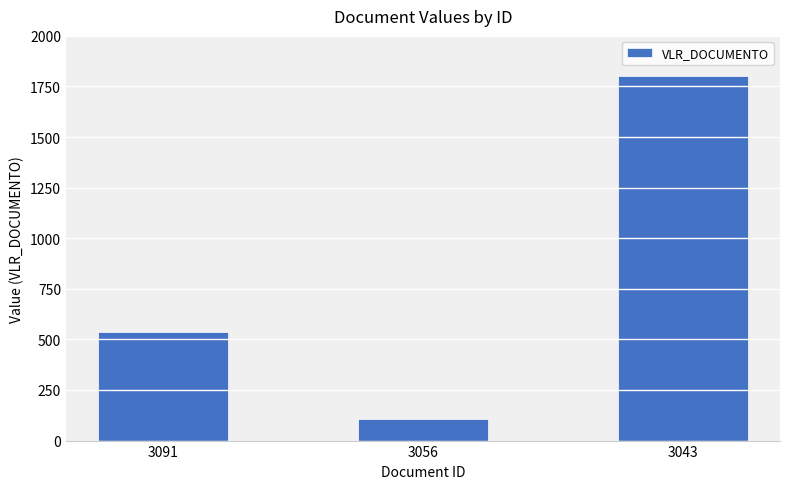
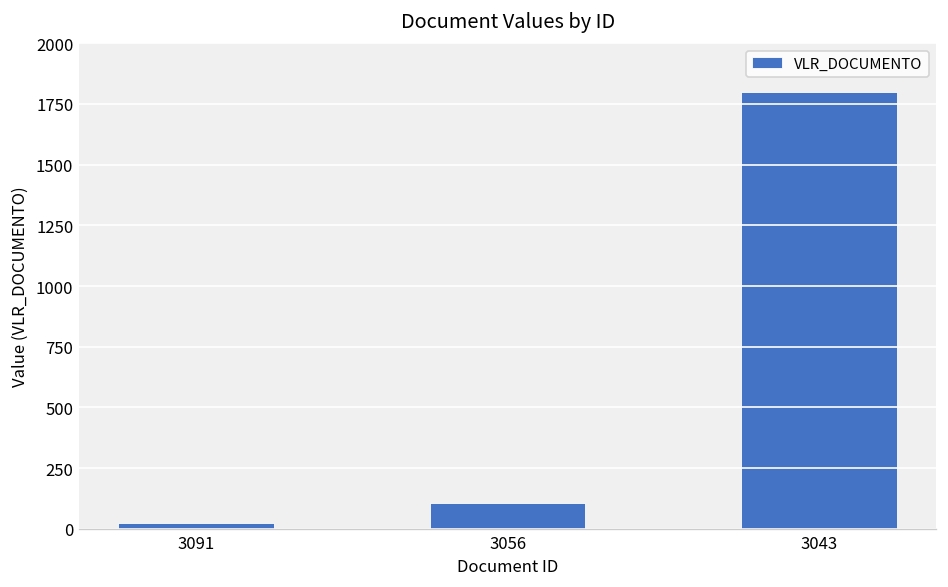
3091: 540 -> 30
